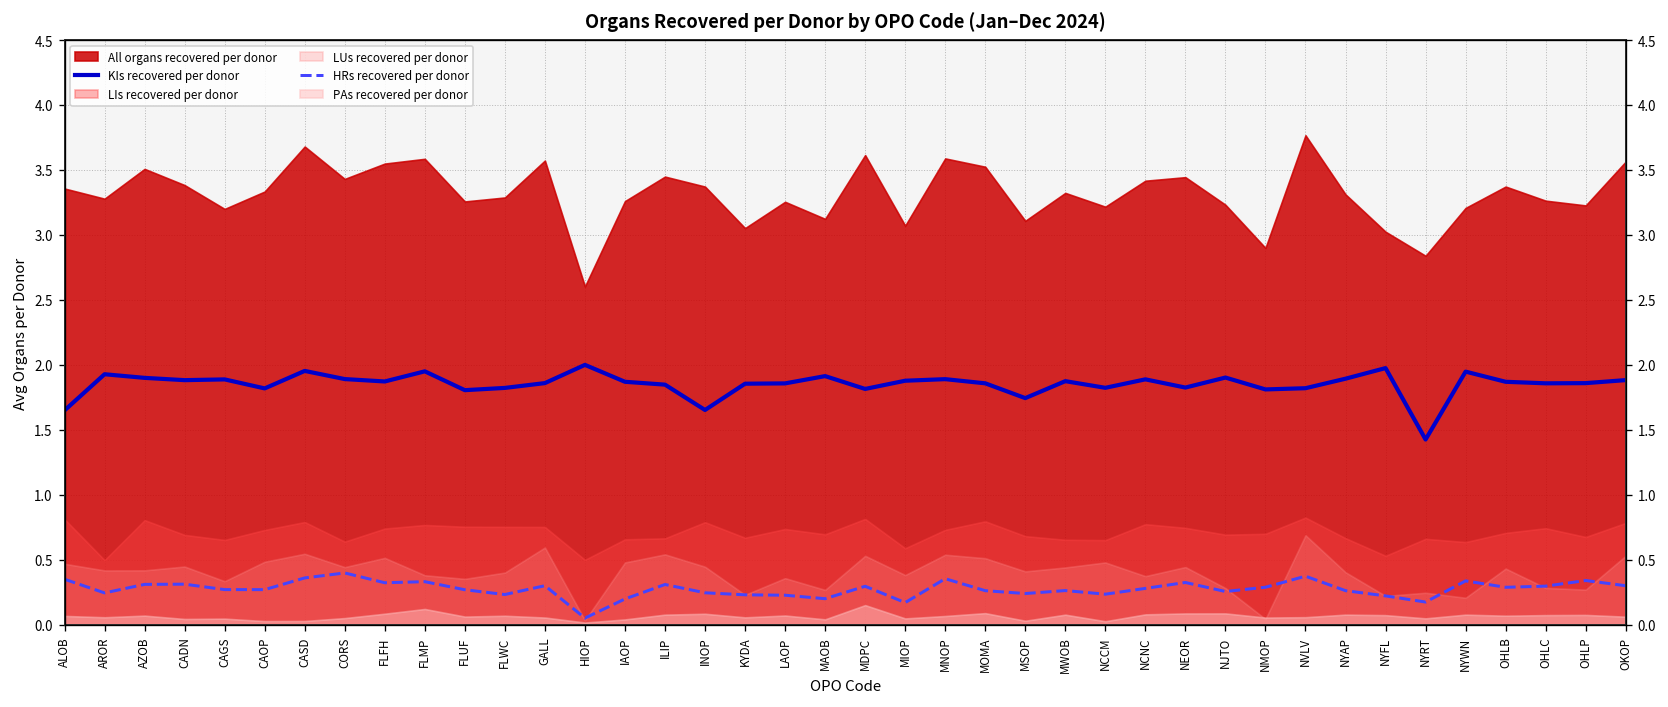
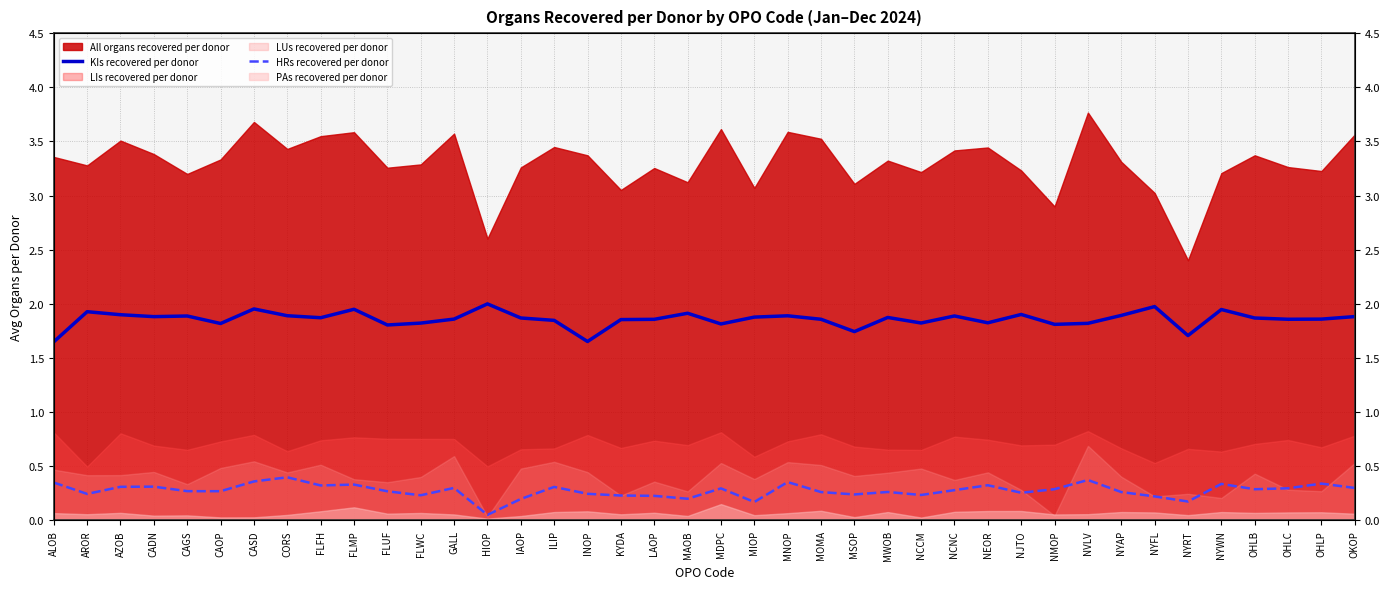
KIs recovered per donor, NYRT: 1.43 -> 1.71
All organs recovered per donor, NYRT: 2.84 -> 2.40
